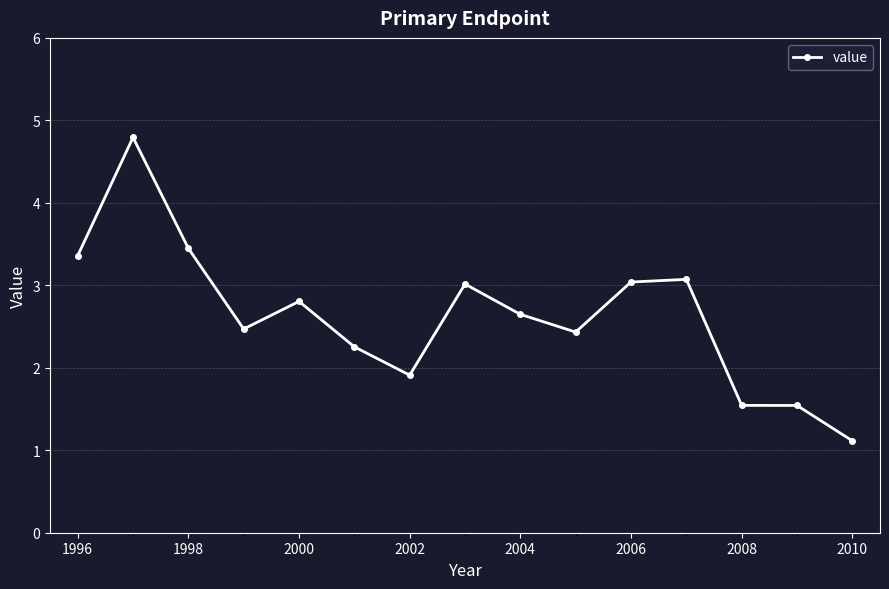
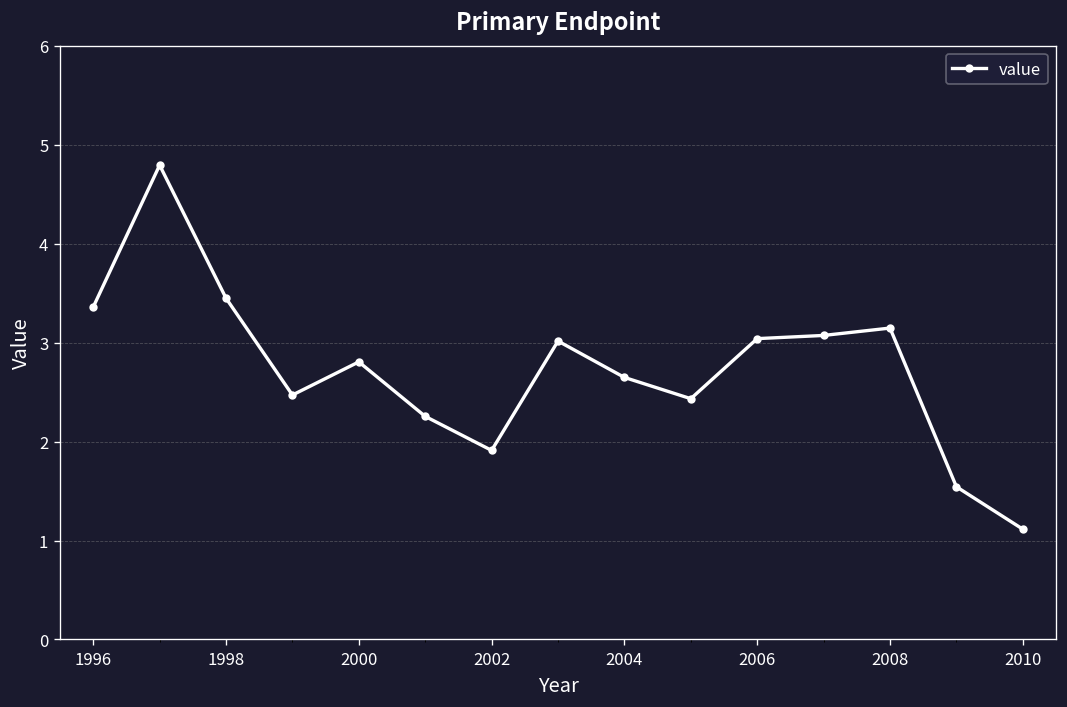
2008: 1.5 -> 3.1
